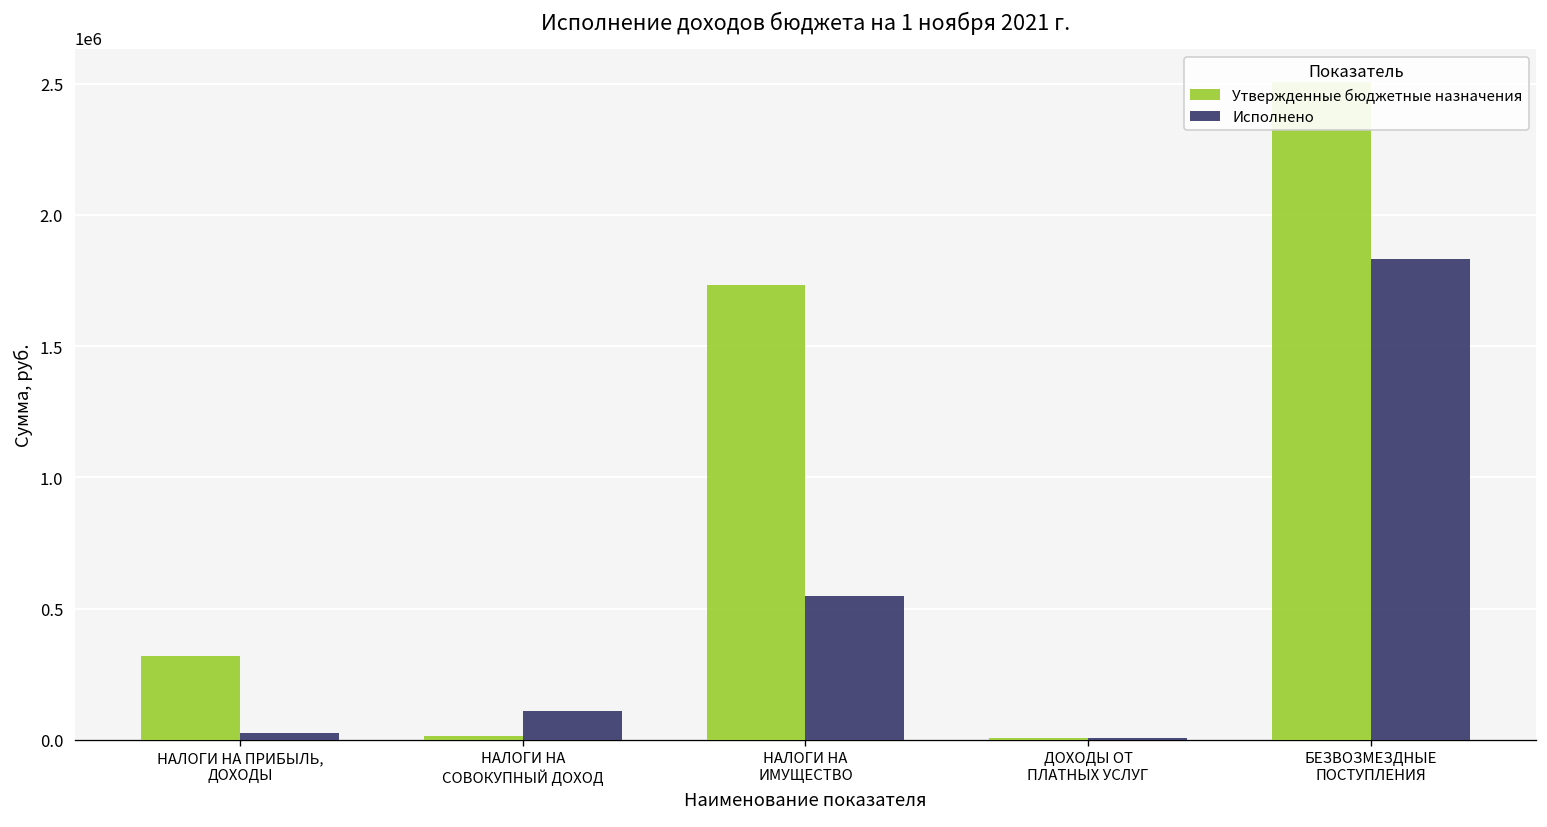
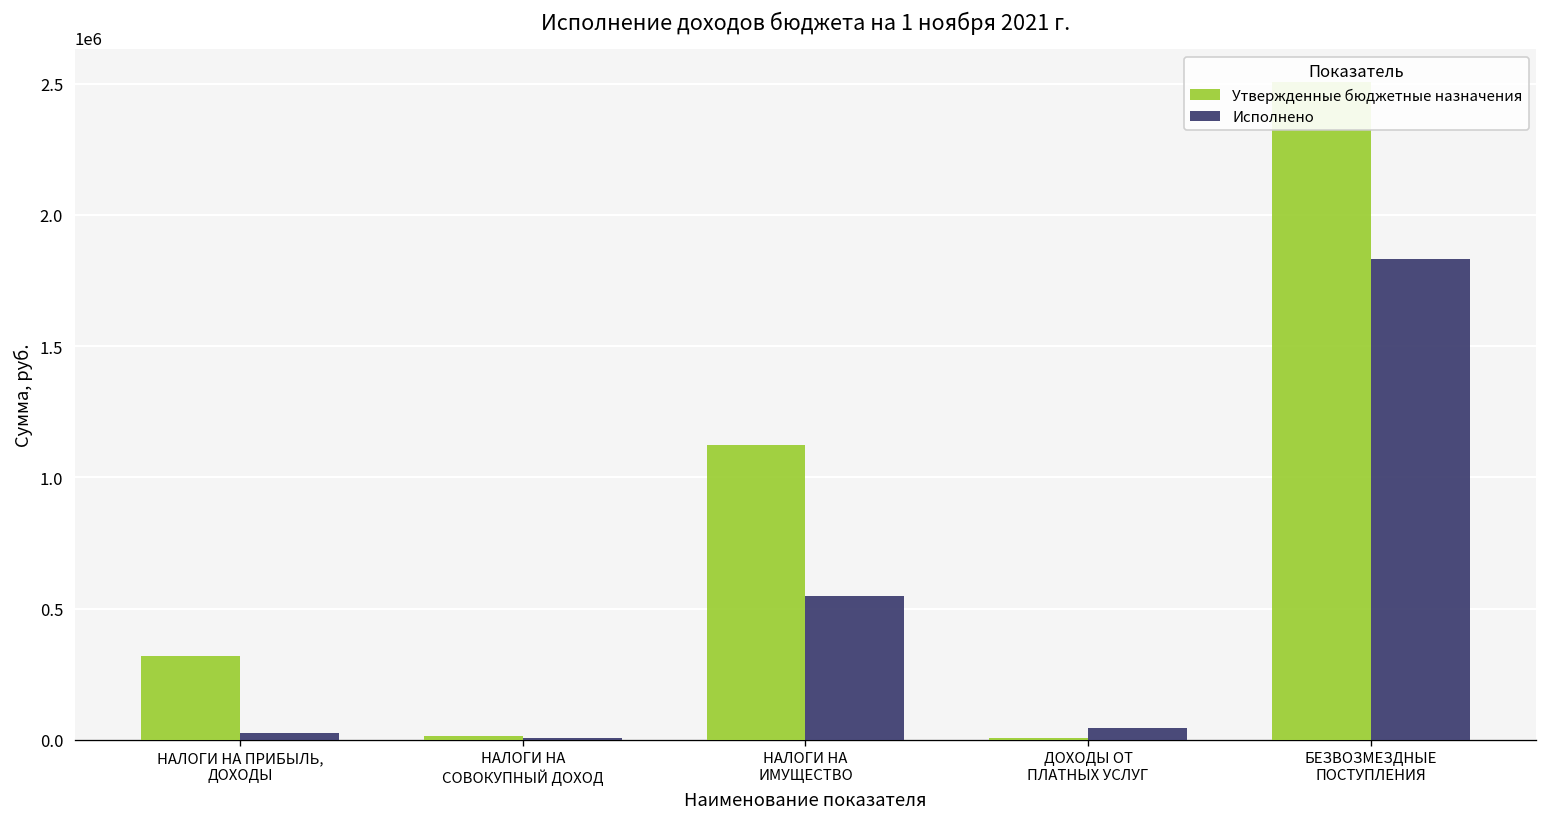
Исполнено, НАЛОГИ НА СОВОКУПНЫЙ ДОХОД: 110000 -> 10000
Утвержденные бюджетные назначения, НАЛОГИ НА ИМУЩЕСТВО: 1730000 -> 1120000
Исполнено, ДОХОДЫ ОТ ПЛАТНЫХ УСЛУГ: 0 -> 40000
